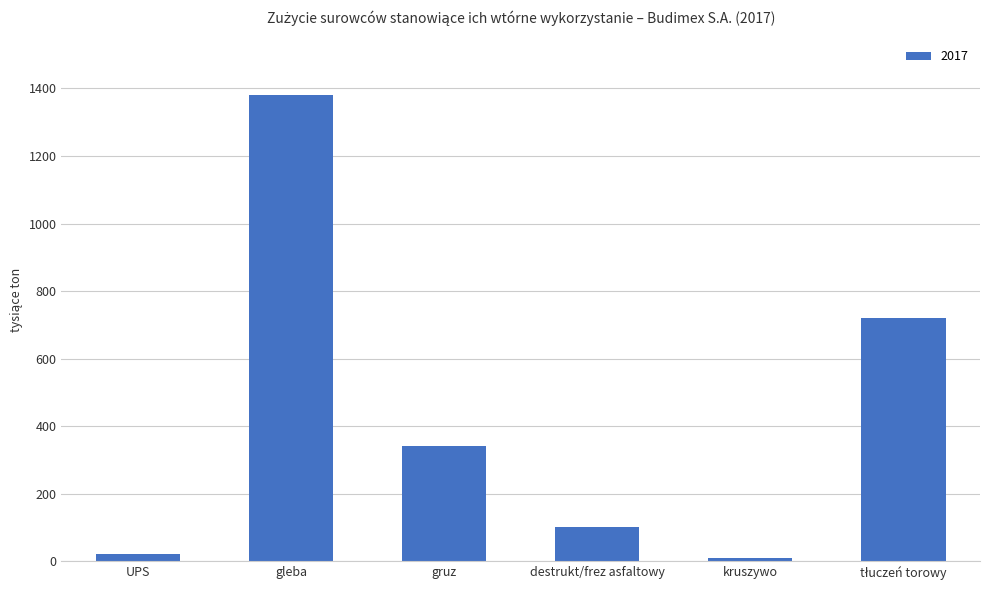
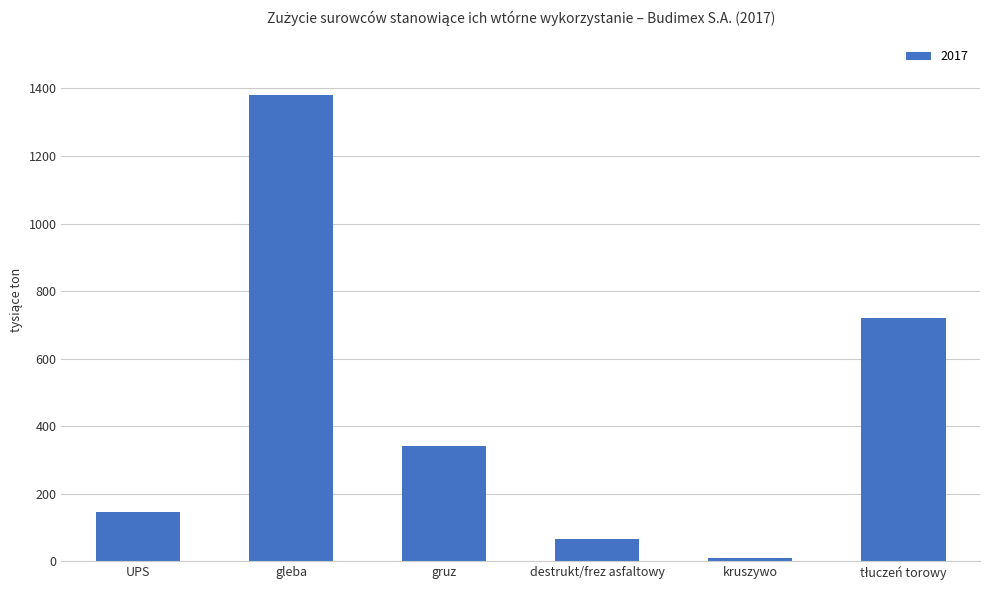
UPS: 20 -> 140
destrukt/frez asfaltowy: 100 -> 70
